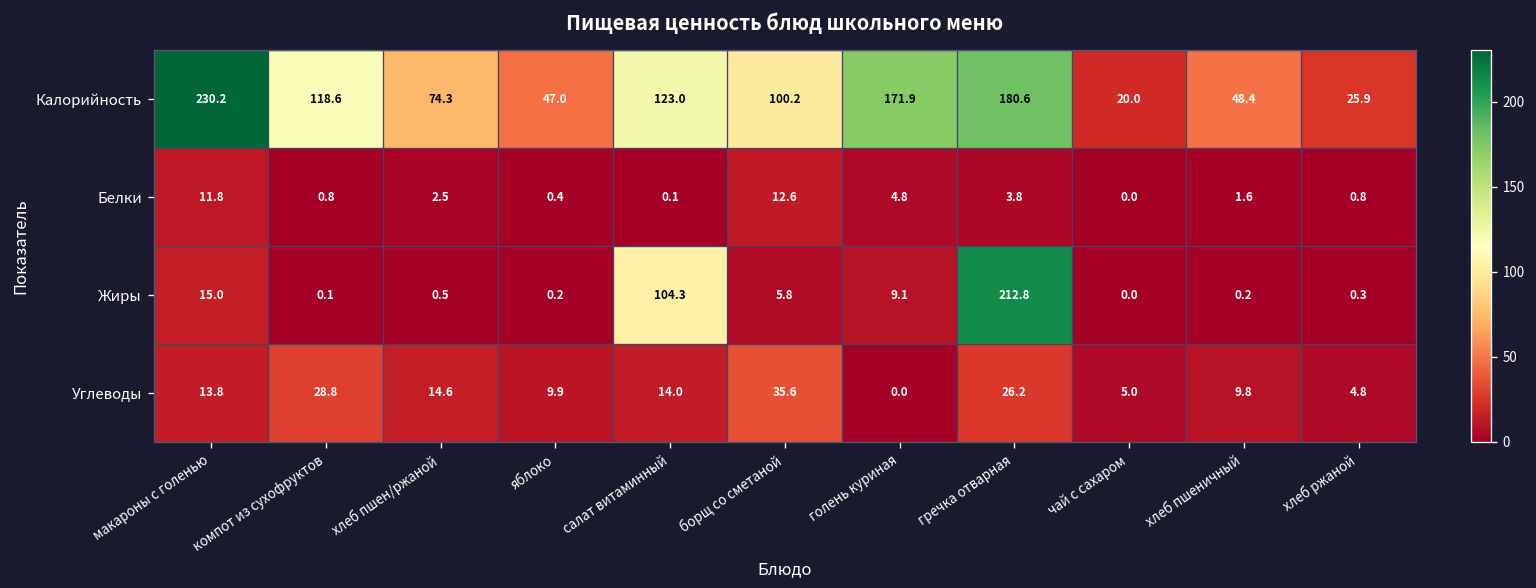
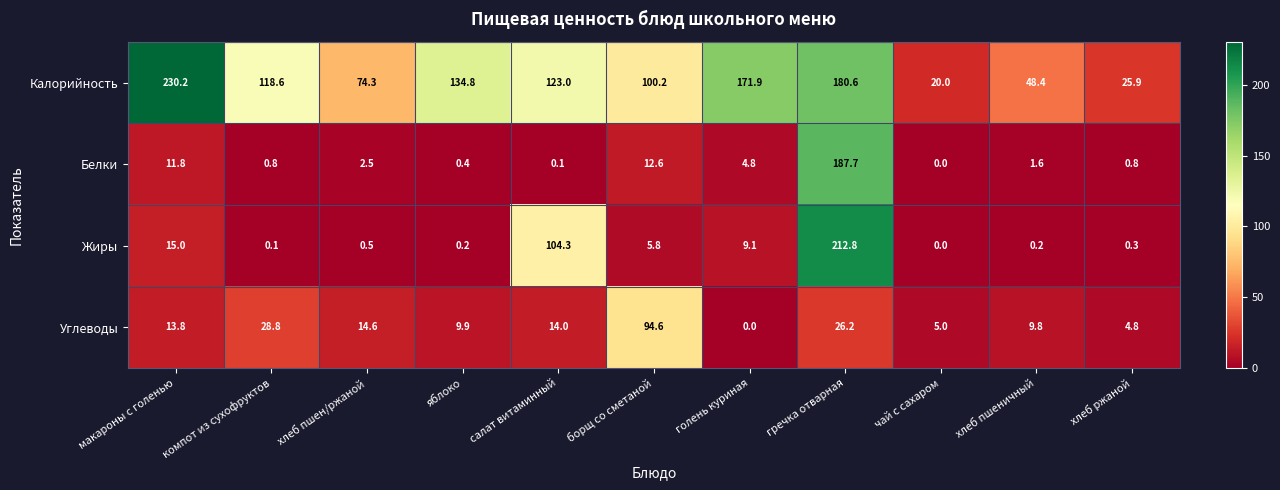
Калорийность, яблоко: 47.0 -> 134.8
Белки, гречка отварная: 3.8 -> 187.7
Углеводы, борщ со сметаной: 35.6 -> 94.6
